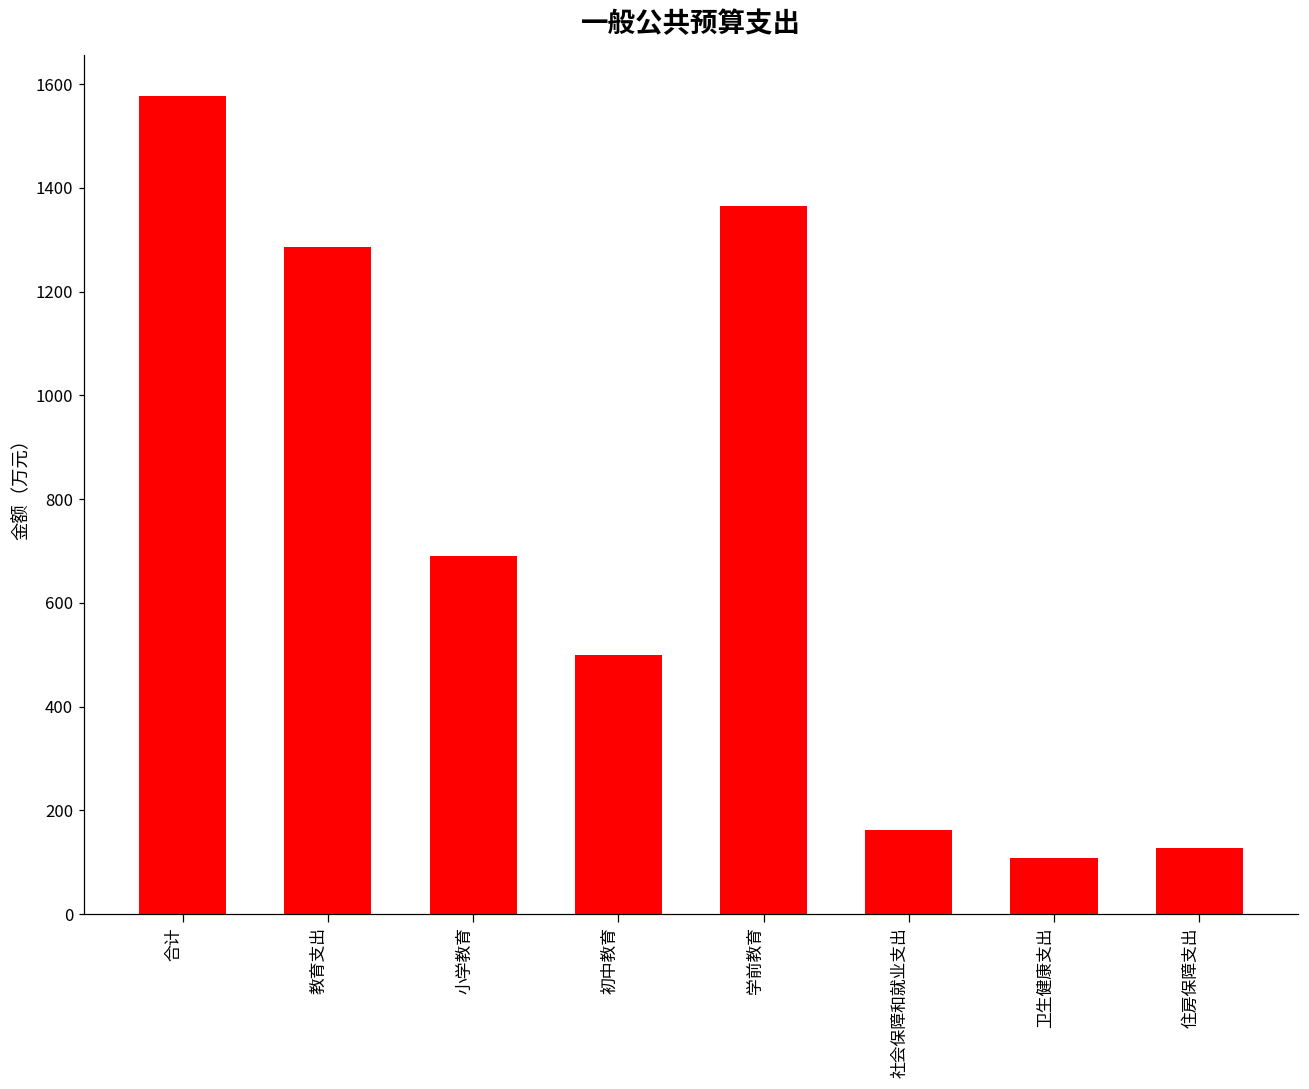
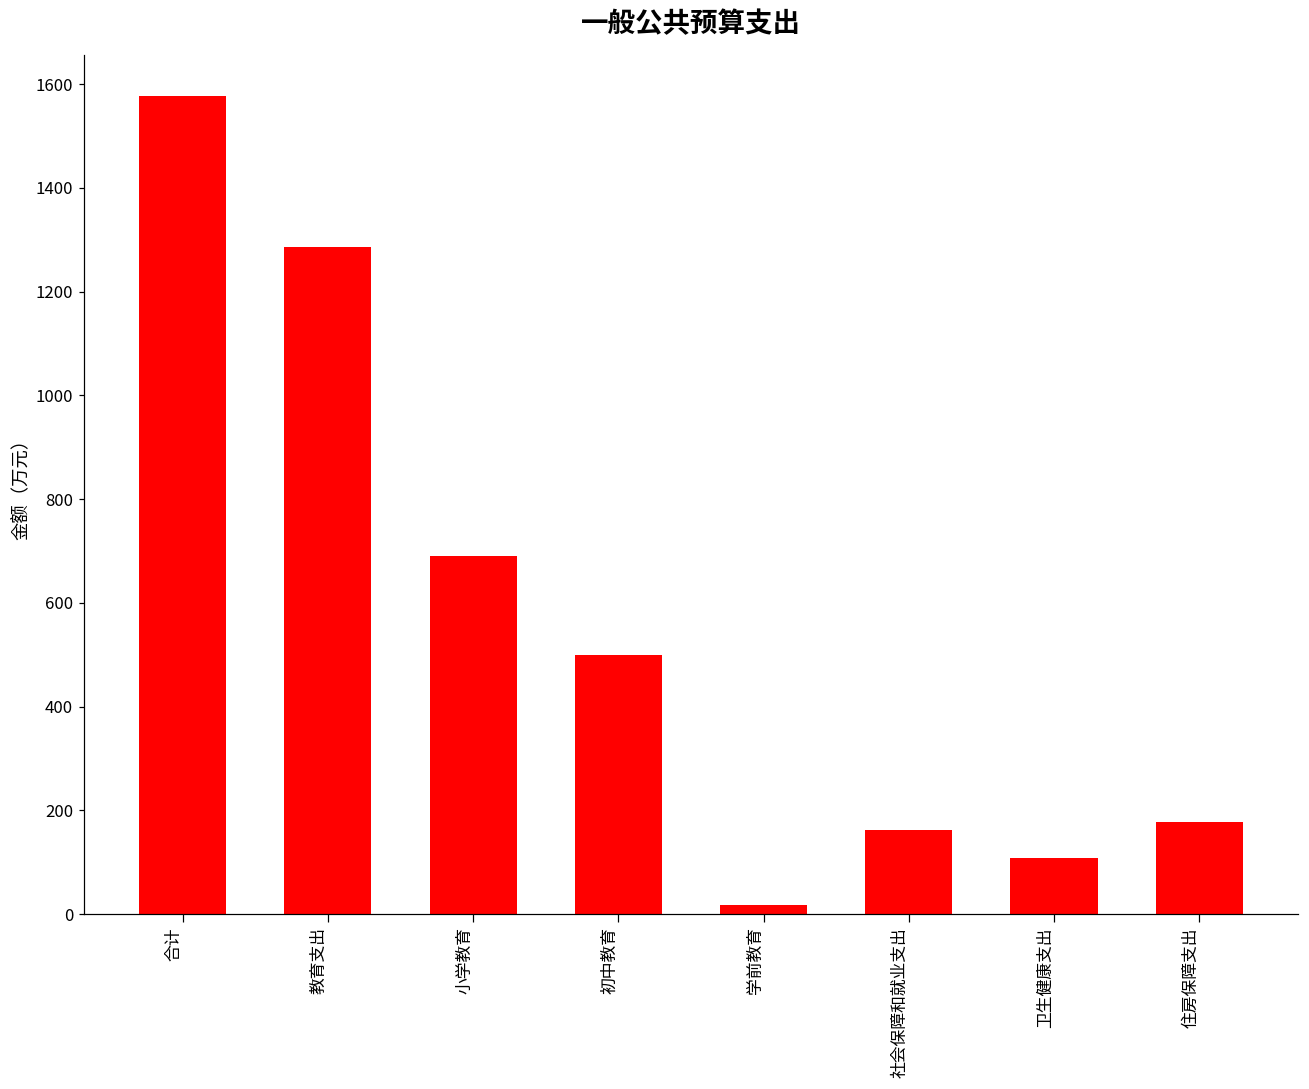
学前教育: 1360 -> 20
住房保障支出: 130 -> 180
